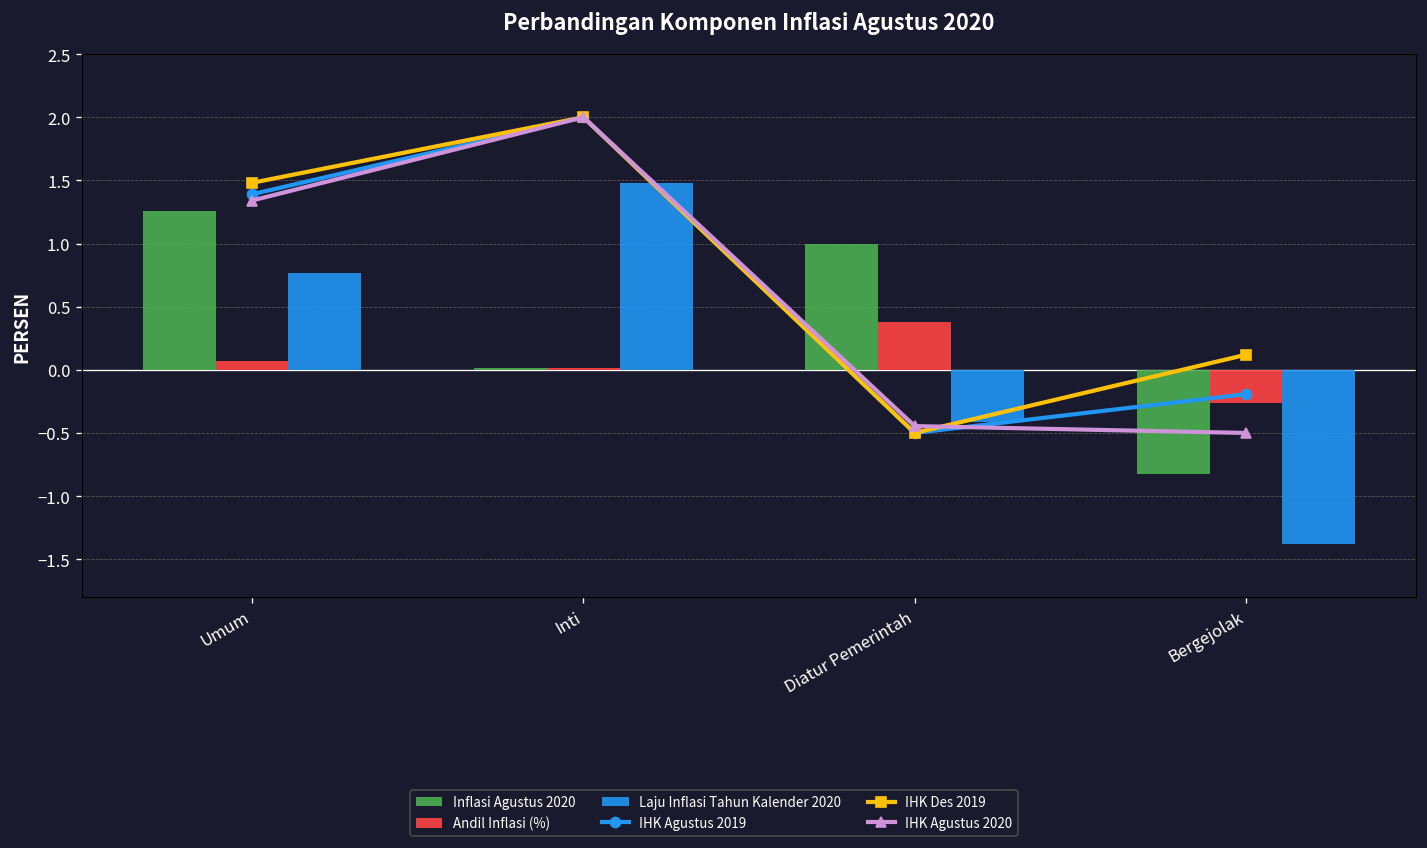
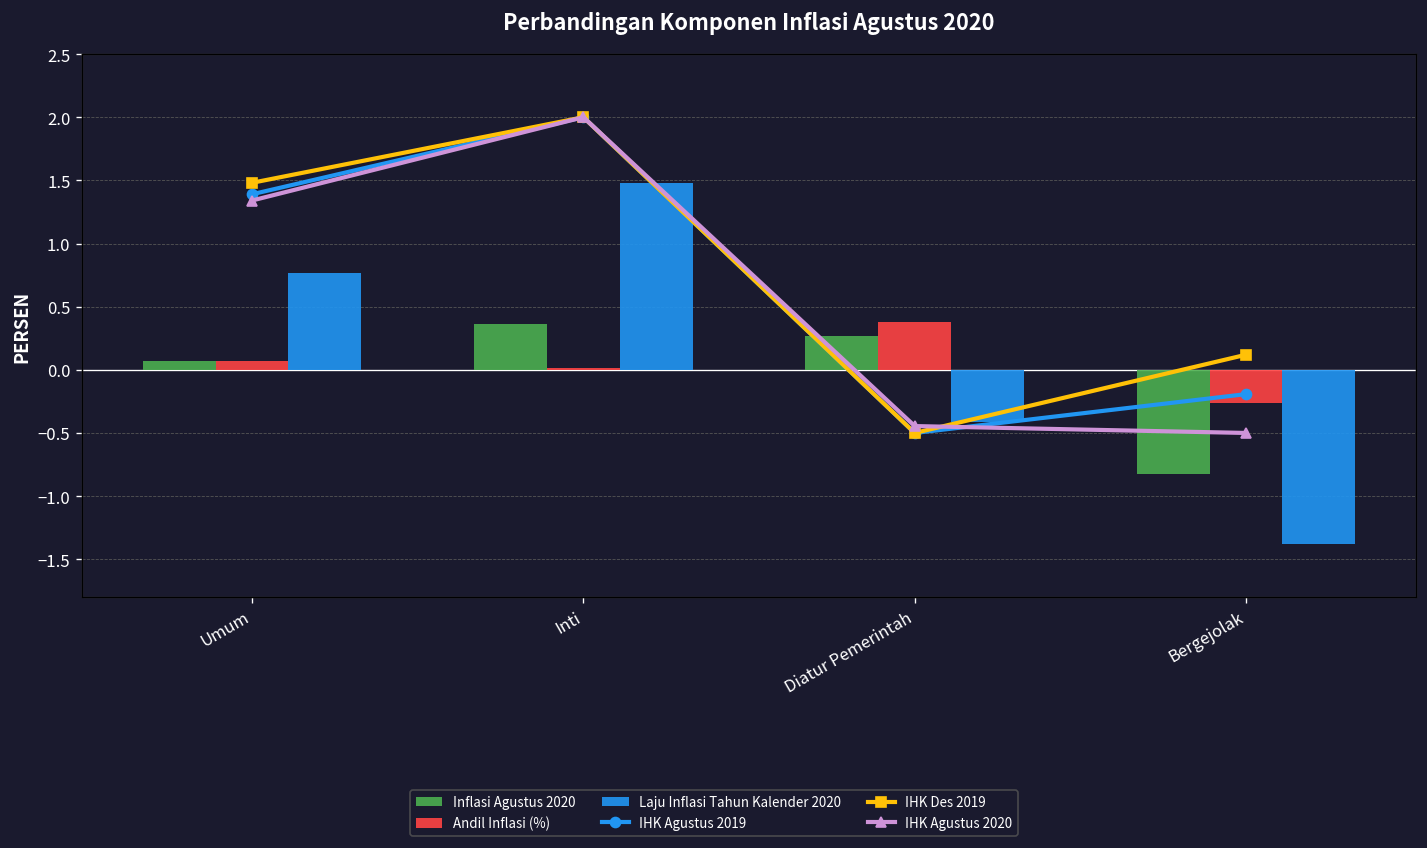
Inflasi Agustus 2020, Umum: 1.26 -> 0.07
Inflasi Agustus 2020, Inti: 0.02 -> 0.36
Inflasi Agustus 2020, Diatur Pemerintah: 1.00 -> 0.27
